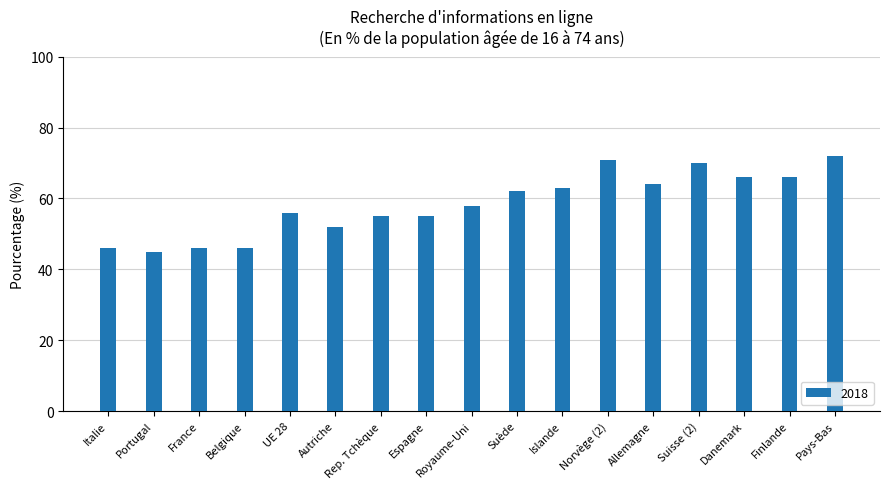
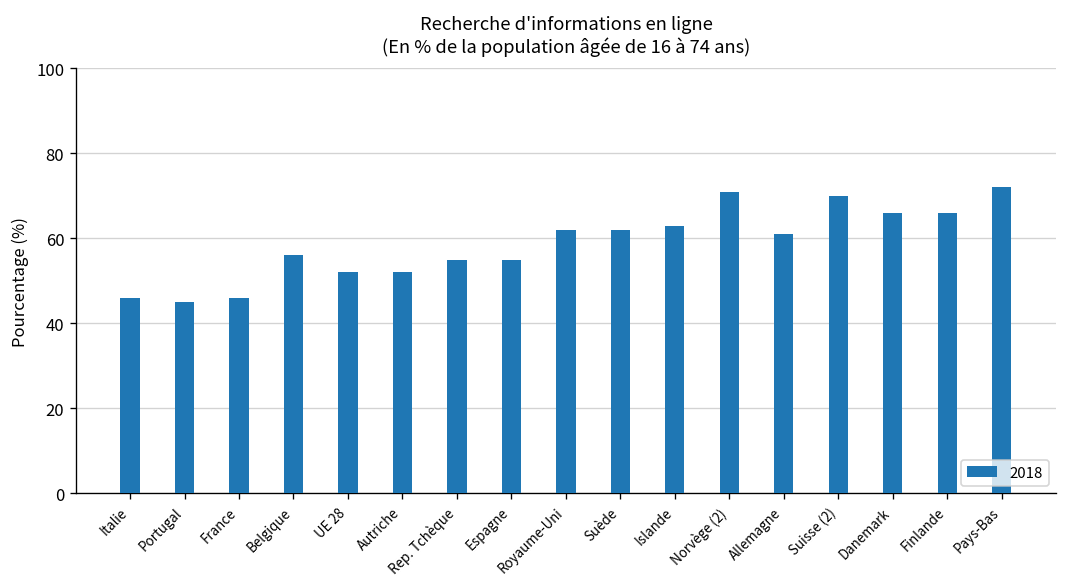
Belgique: 46 -> 56
UE 28: 56 -> 52
Royaume-Uni: 58 -> 62
Allemagne: 64 -> 61
